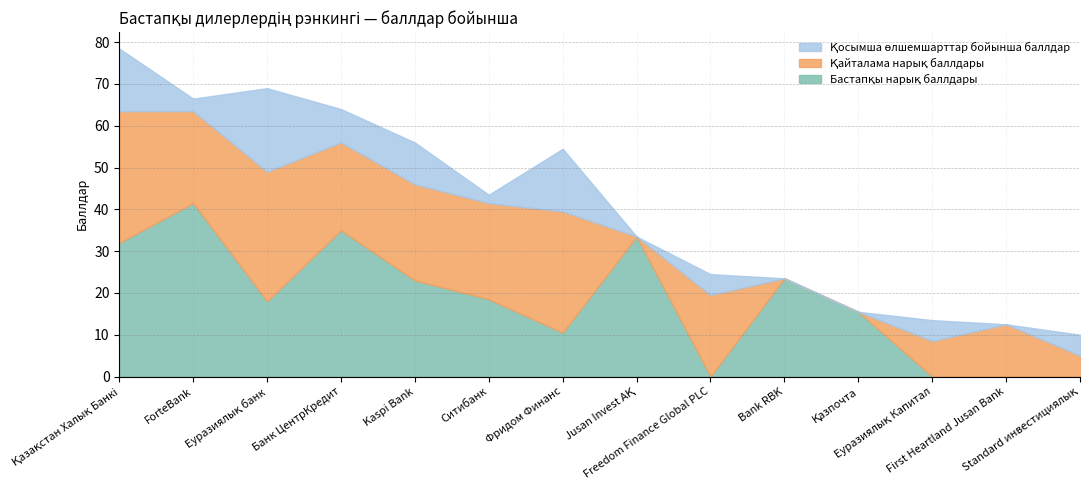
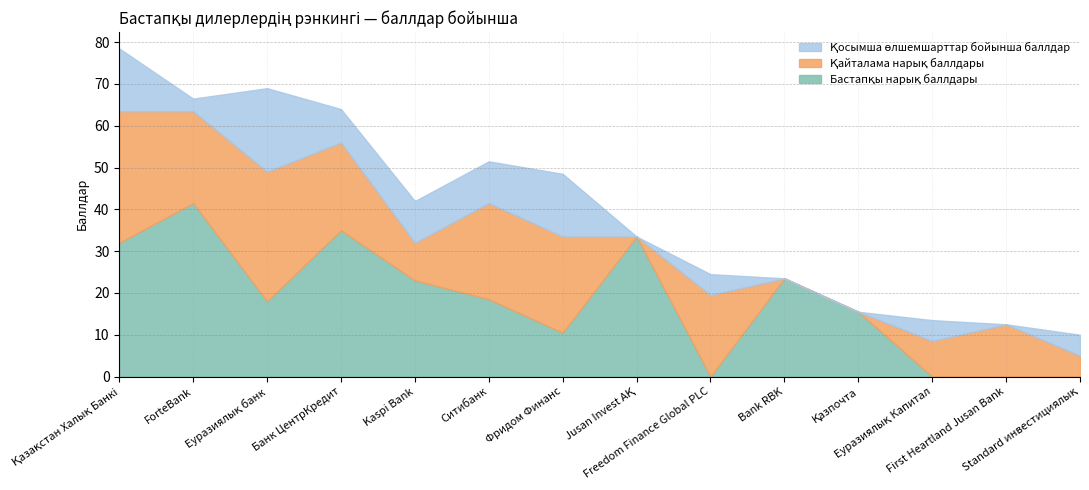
Қайталама нарық баллдары, Kaspi Bank: 23 -> 9
Қосымша өлшемшарттар бойынша баллдар, Ситибанк: 2 -> 10
Қайталама нарық баллдары, Фридом Финанс: 29 -> 23
